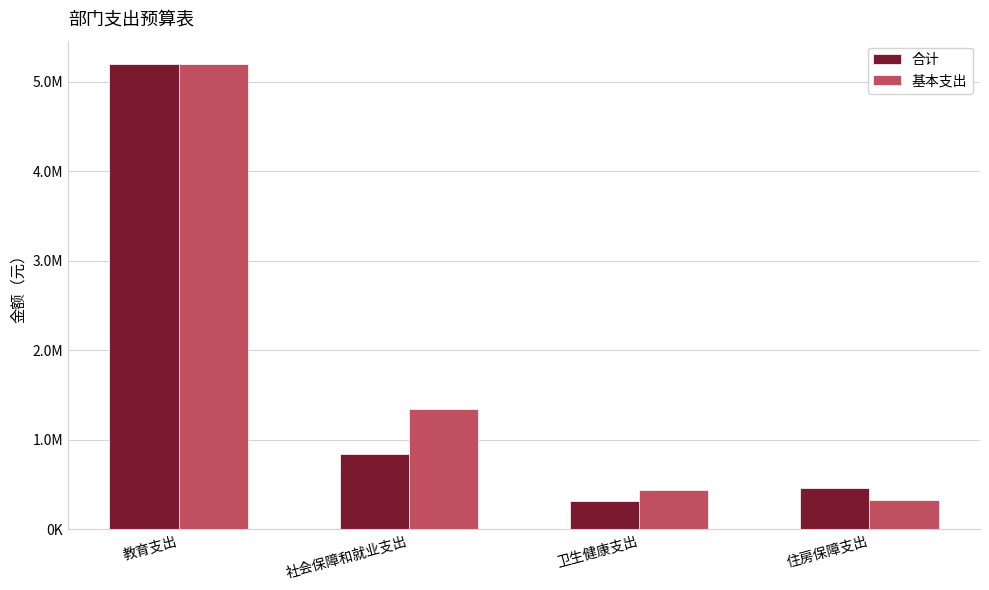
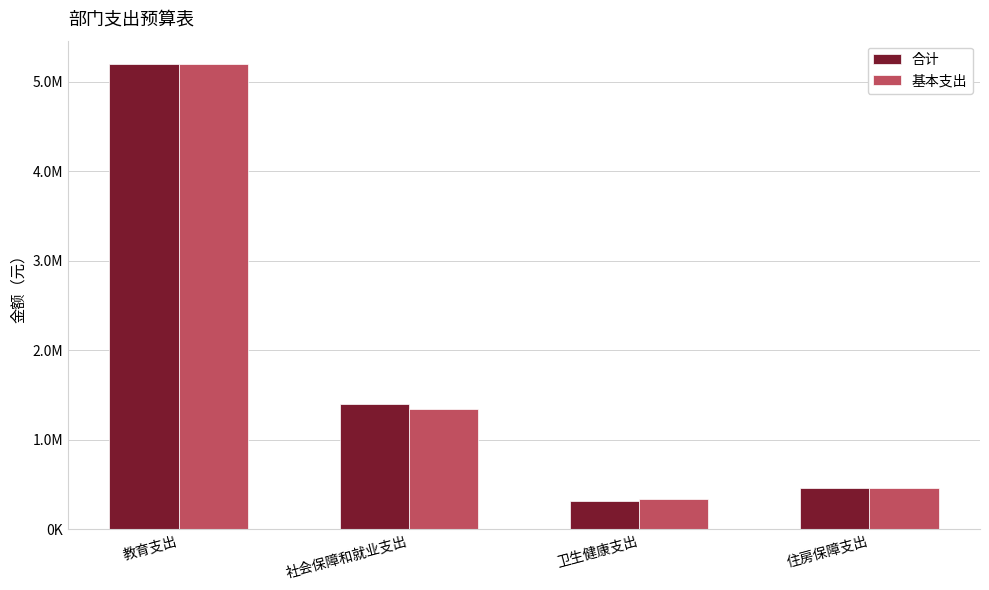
合计, 社会保障和就业支出: 800000 -> 1400000
基本支出, 卫生健康支出: 400000 -> 300000
基本支出, 住房保障支出: 300000 -> 500000
